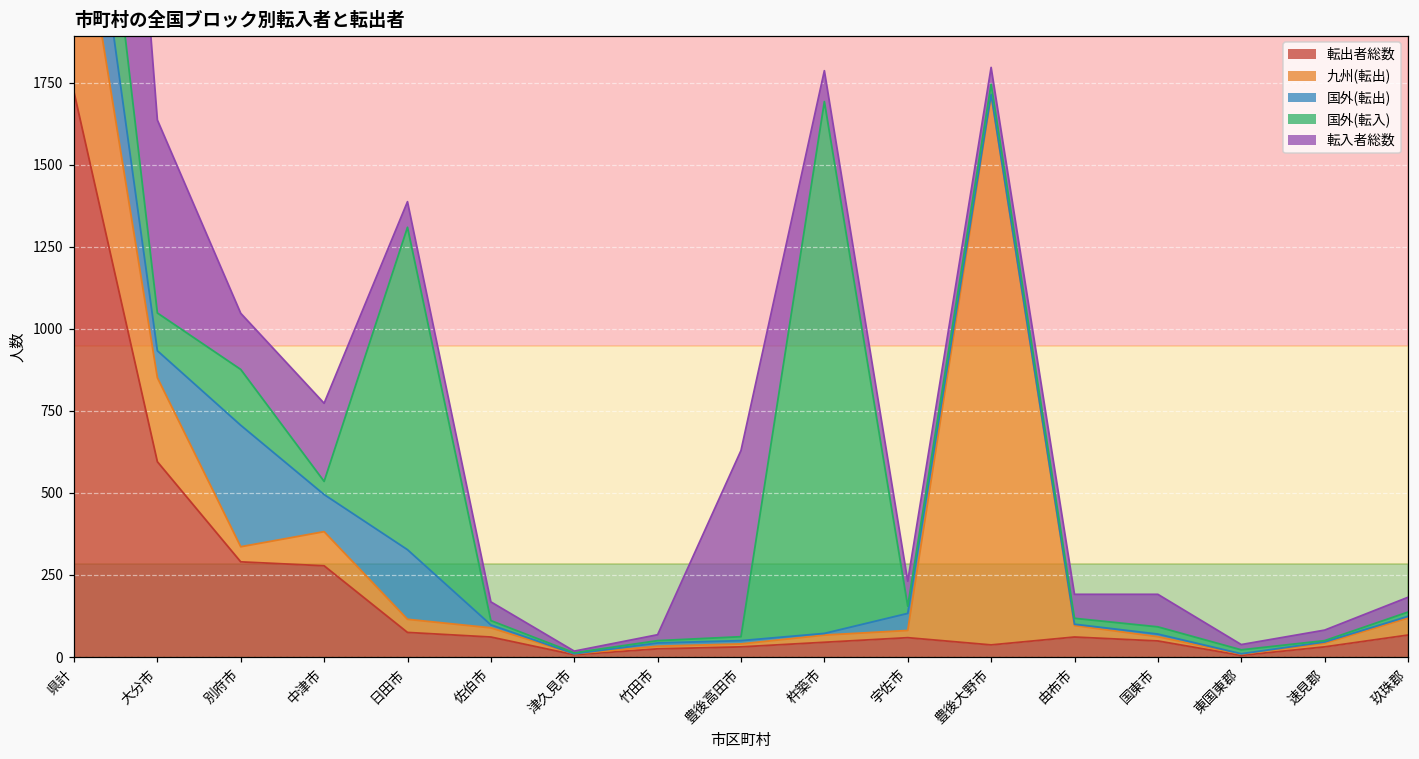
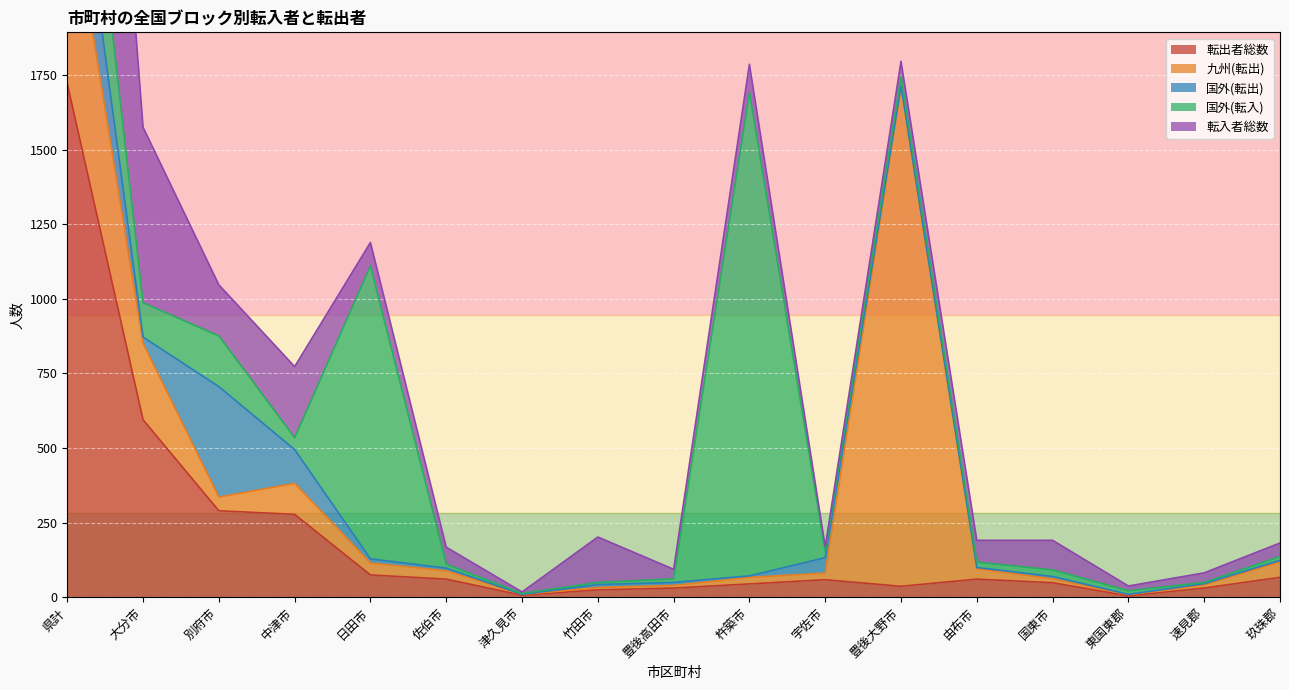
国外(転出), 大分市: 80 -> 20
国外(転出), 日田市: 210 -> 10
転入者総数, 竹田市: 20 -> 150
転入者総数, 豊後高田市: 570 -> 30
転入者総数, 宇佐市: 80 -> 20
